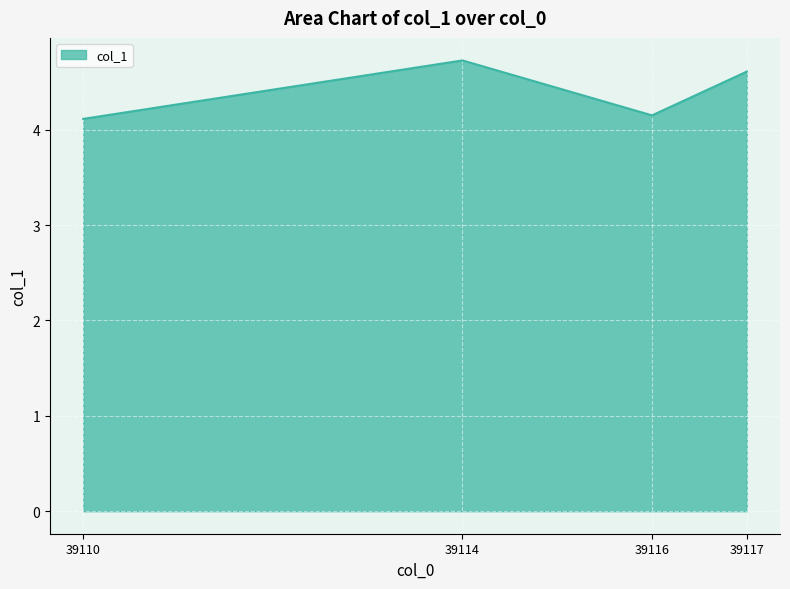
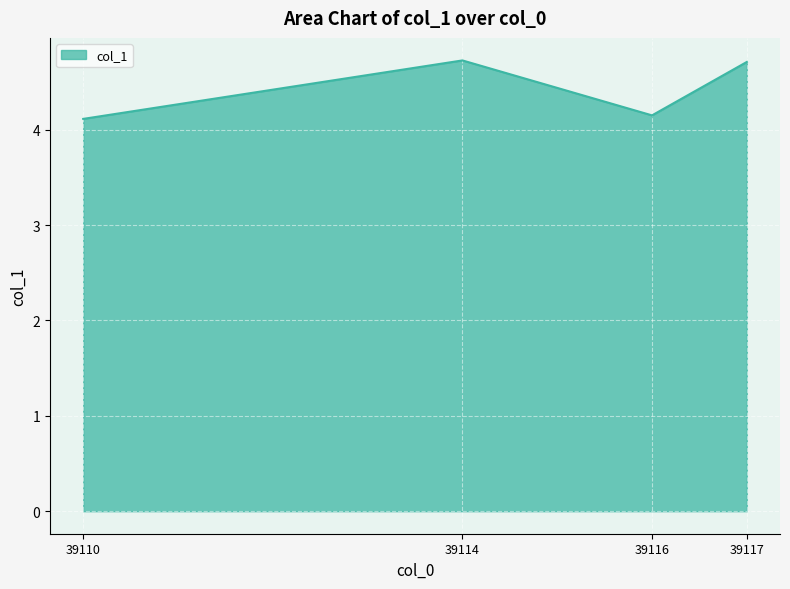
39117: 4.6 -> 4.7
